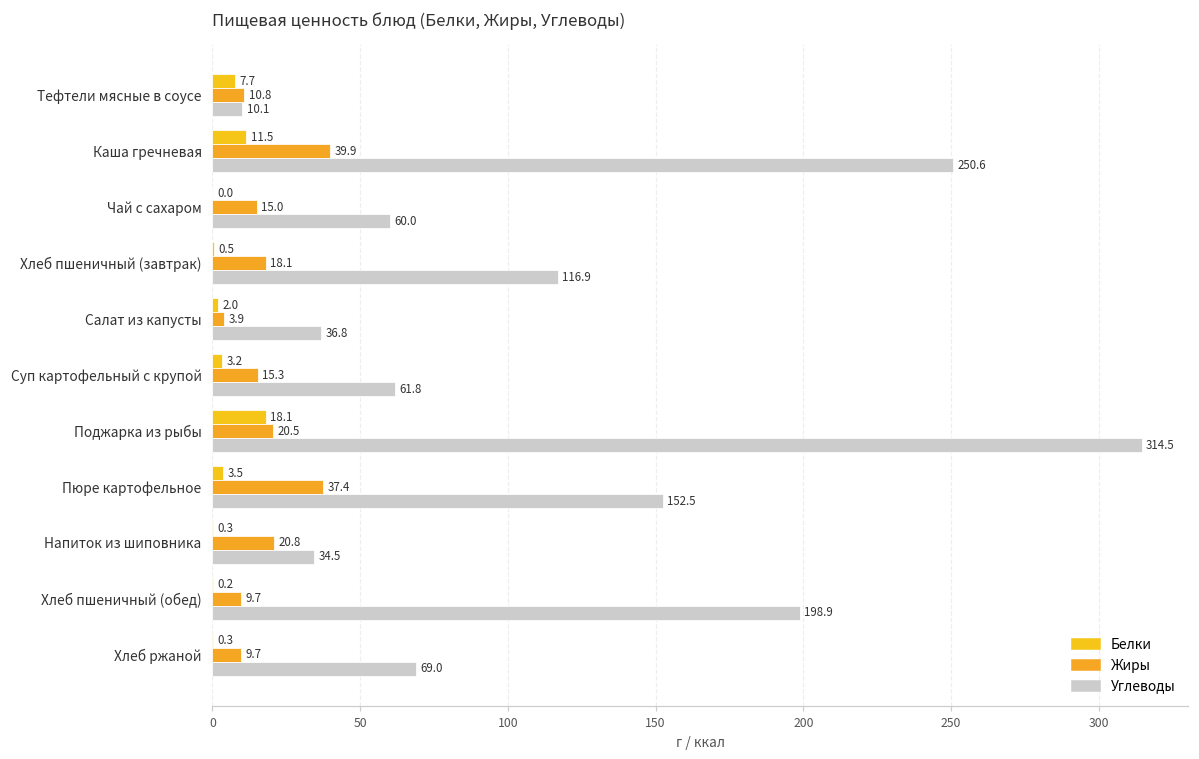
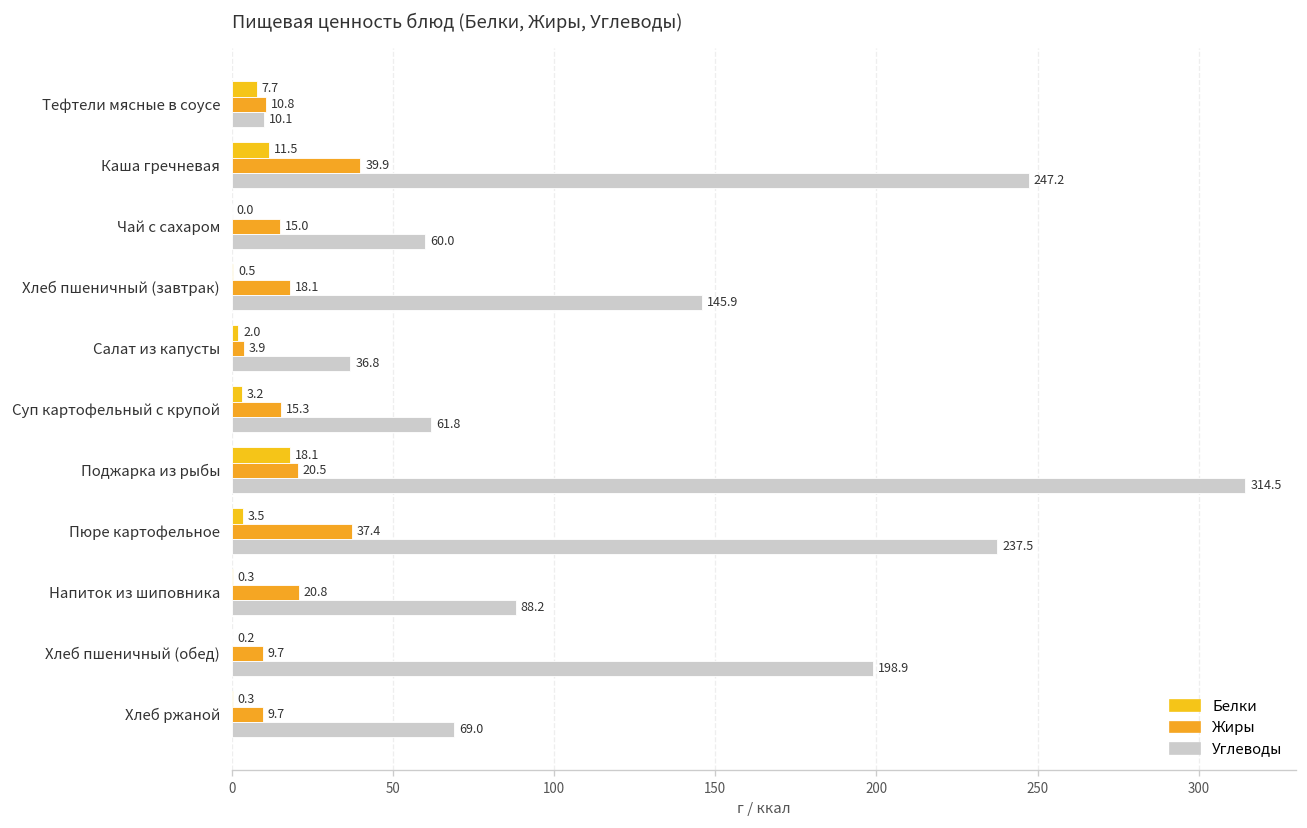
Углеводы, Каша гречневая: 250.6 -> 247.2
Углеводы, Хлеб пшеничный (завтрак): 116.9 -> 145.9
Углеводы, Пюре картофельное: 152.5 -> 237.5
Углеводы, Напиток из шиповника: 34.5 -> 88.2
